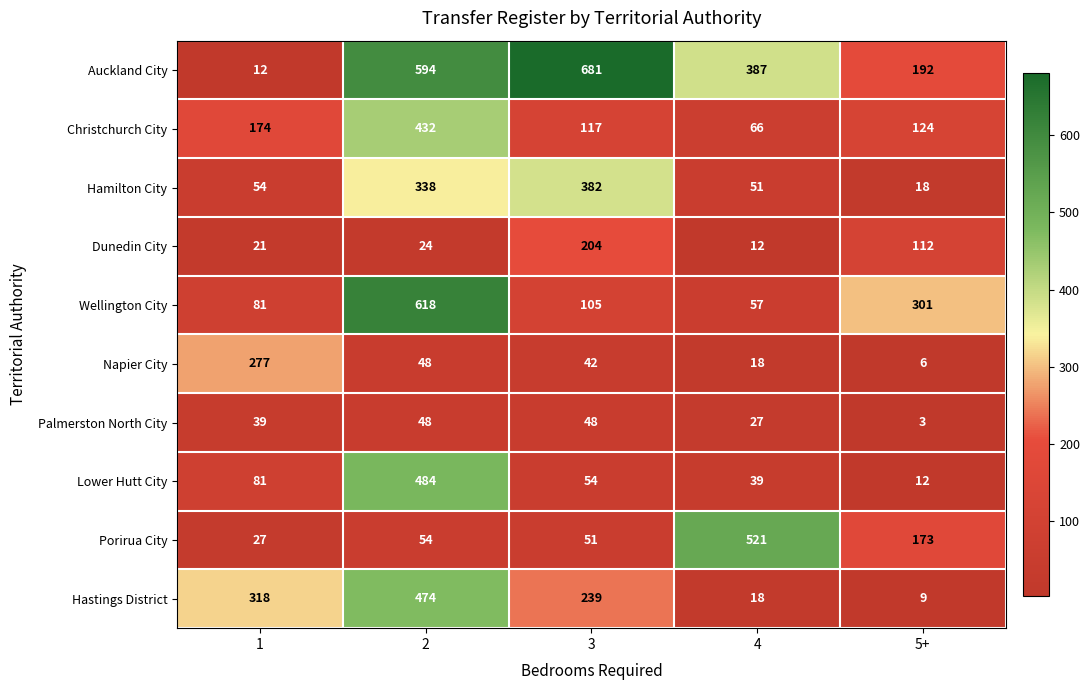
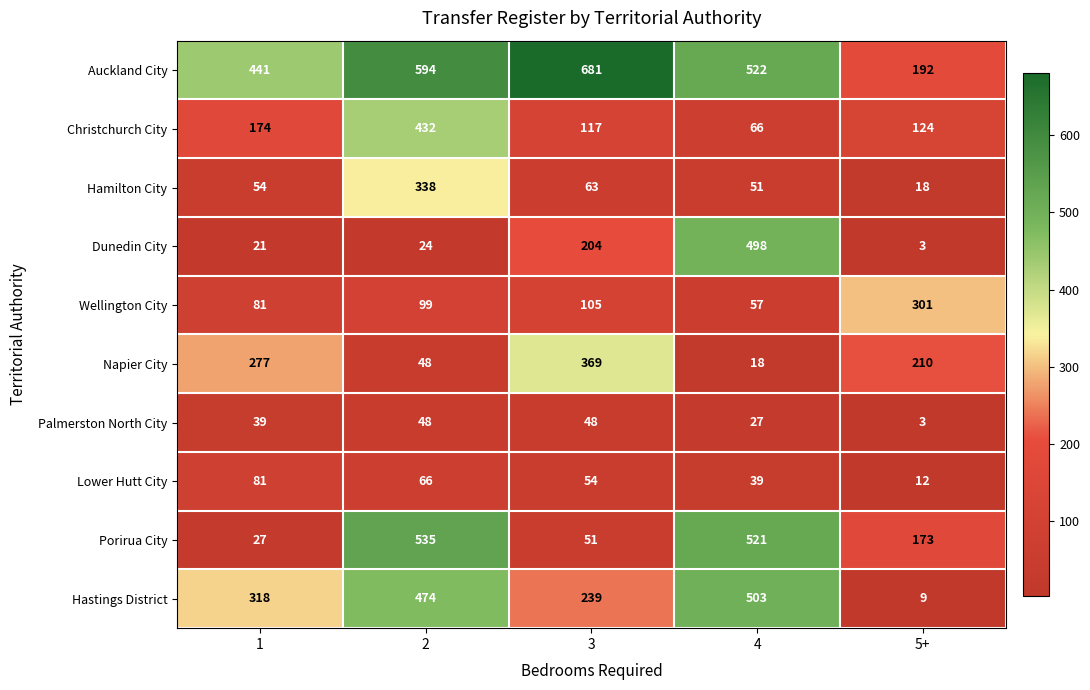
Auckland City, 1: 12 -> 441
Auckland City, 4: 387 -> 522
Hamilton City, 3: 382 -> 63
Dunedin City, 4: 12 -> 498
Dunedin City, 5+: 112 -> 3
Wellington City, 2: 618 -> 99
Napier City, 3: 42 -> 369
Napier City, 5+: 6 -> 210
Lower Hutt City, 2: 484 -> 66
Porirua City, 2: 54 -> 535
Hastings District, 4: 18 -> 503
